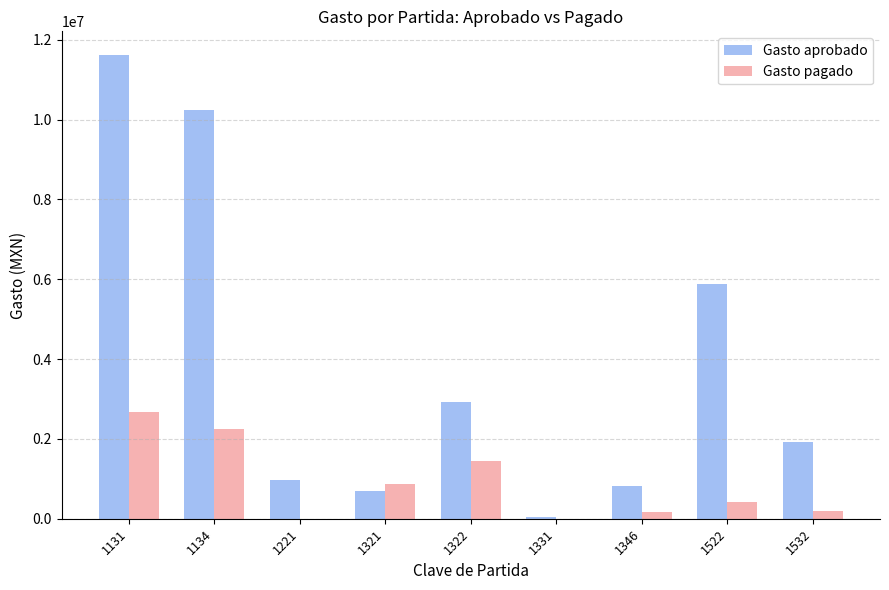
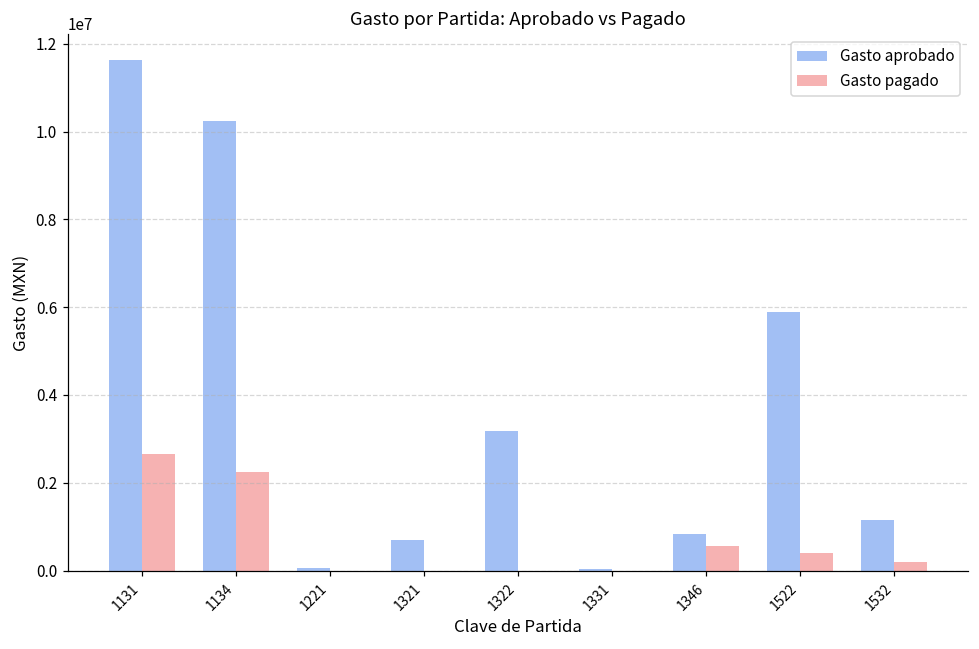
Gasto aprobado, 1221: 1000000 -> 100000
Gasto pagado, 1321: 900000 -> 0
Gasto aprobado, 1322: 2900000 -> 3200000
Gasto pagado, 1322: 1400000 -> 0
Gasto pagado, 1346: 200000 -> 600000
Gasto aprobado, 1532: 1900000 -> 1100000
